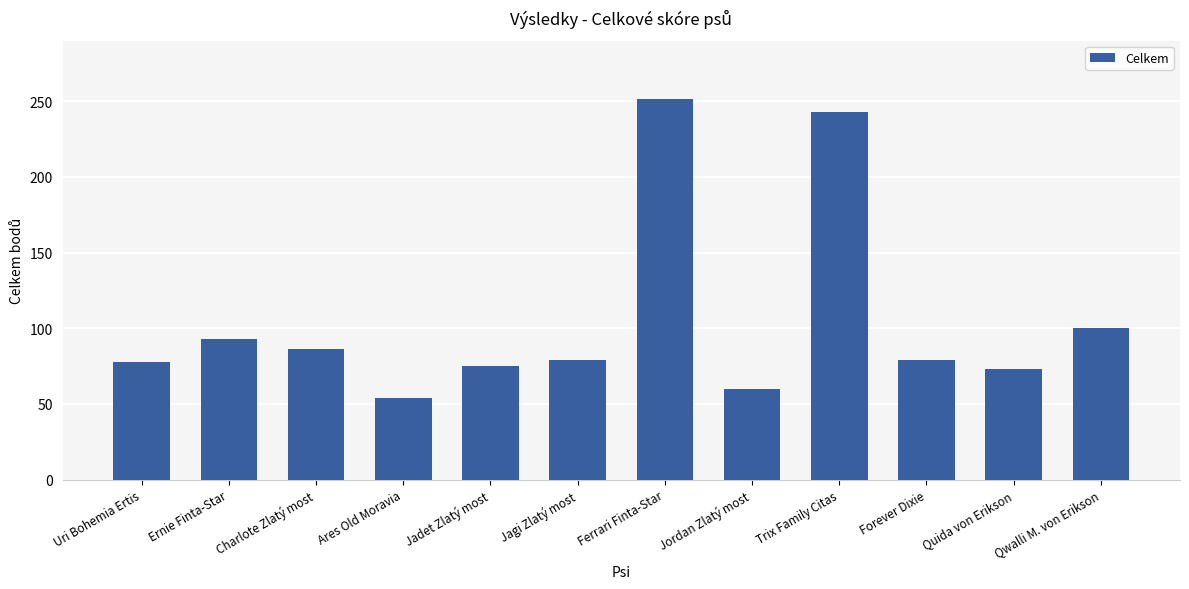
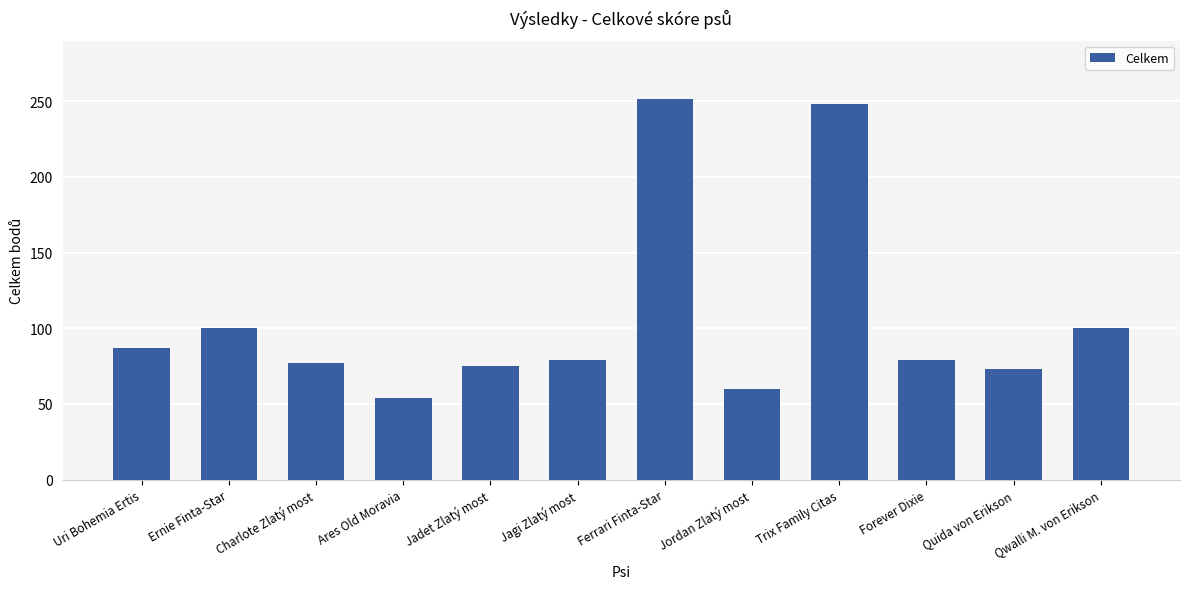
Uri Bohemia Ertis: 78 -> 87
Ernie Finta-Star: 93 -> 100
Charlote Zlatý most: 86 -> 77
Trix Family Citas: 243 -> 249
